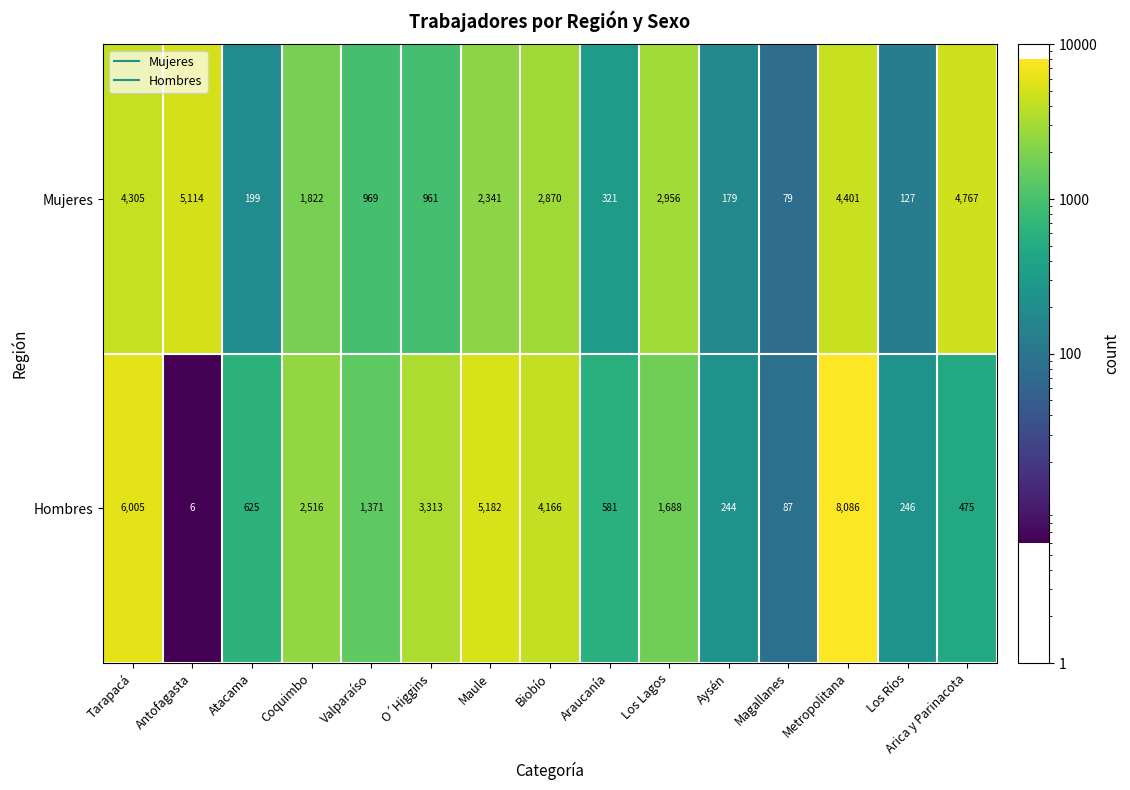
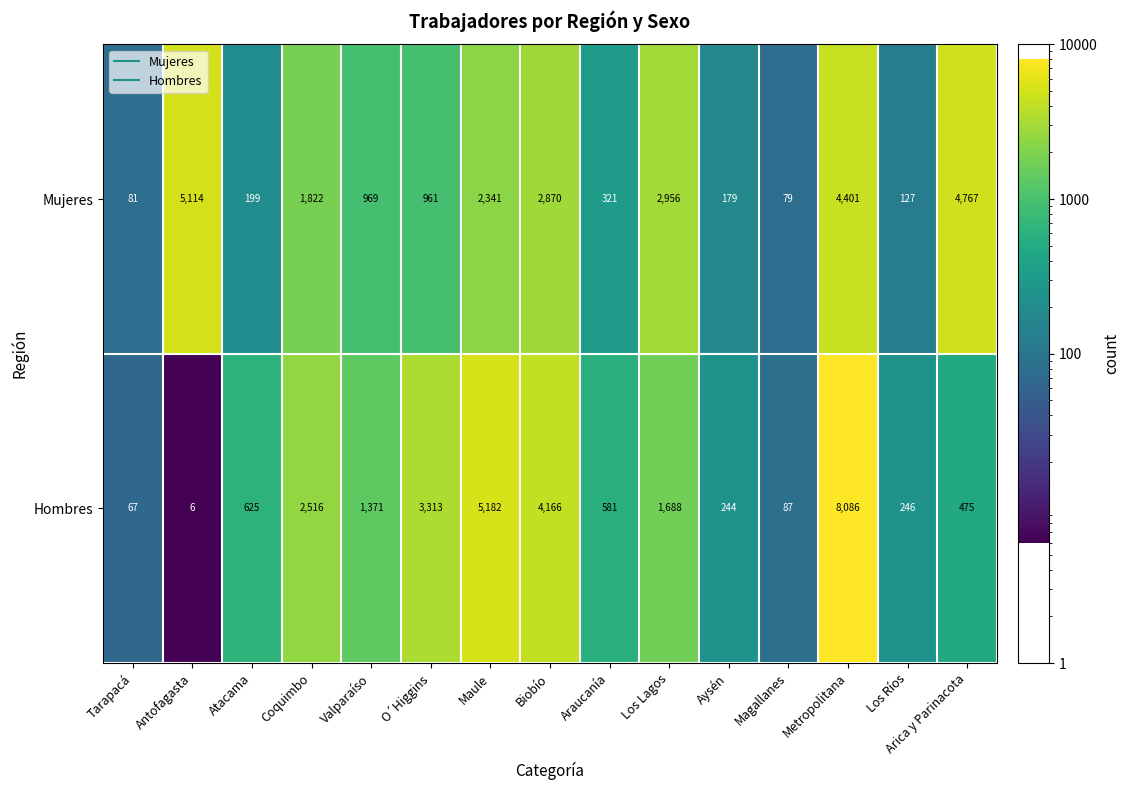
Mujeres, Tarapacá: 4,305 -> 81
Hombres, Tarapacá: 6,005 -> 67
